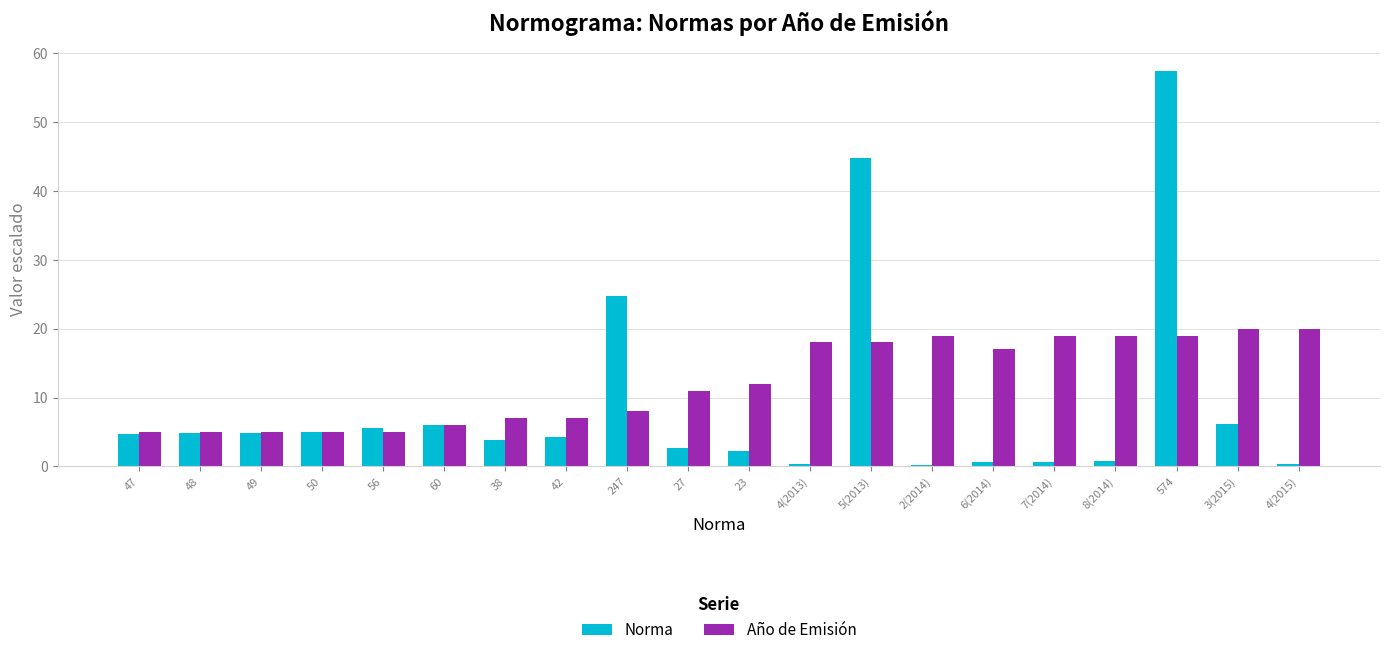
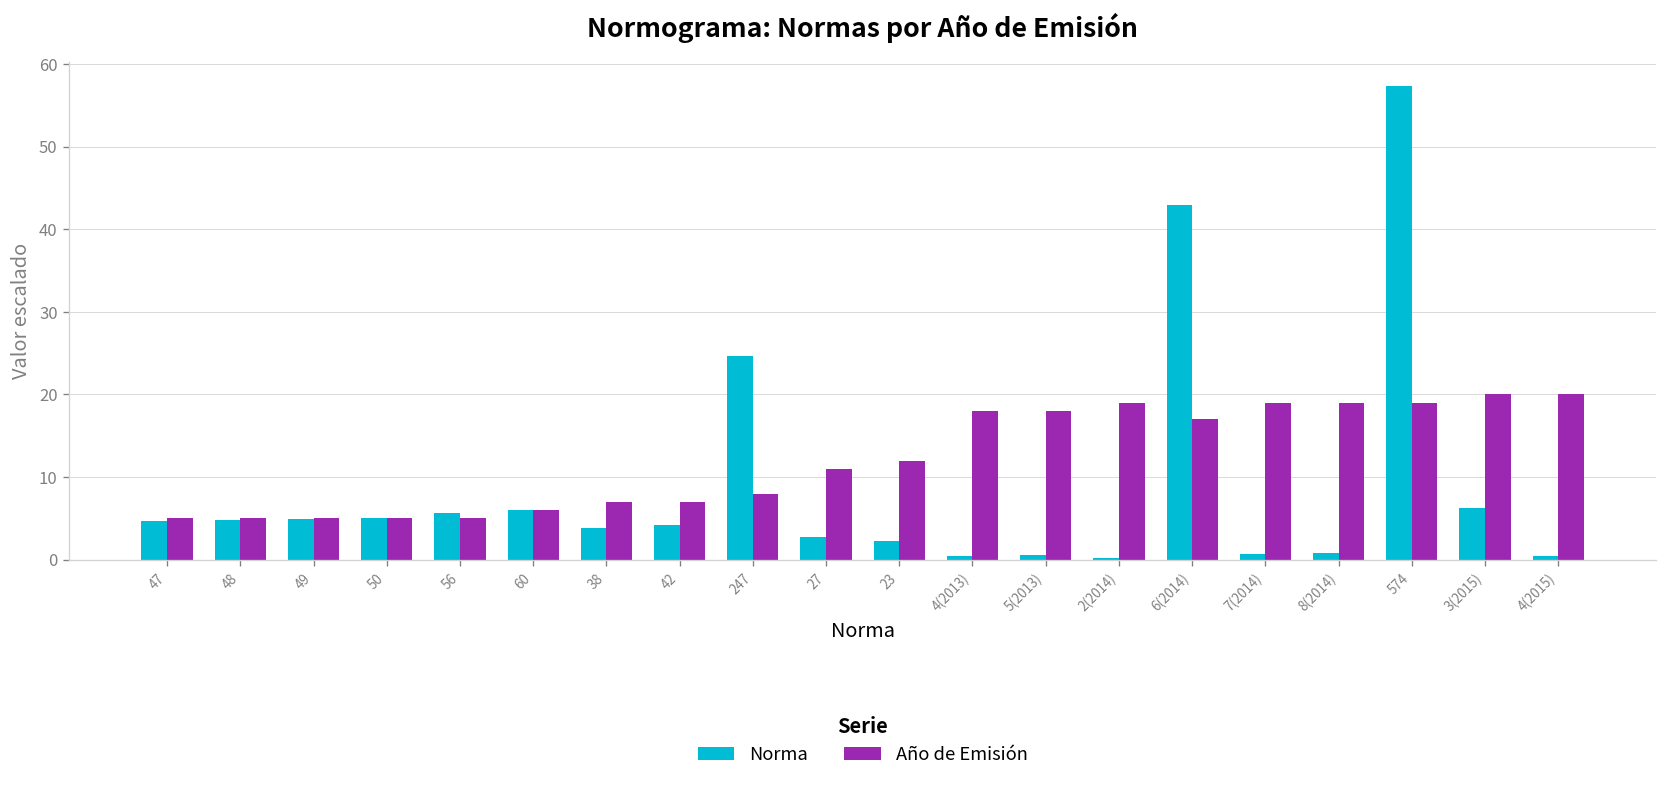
Norma, 5(2013): 45 -> 1
Norma, 6(2014): 1 -> 43
